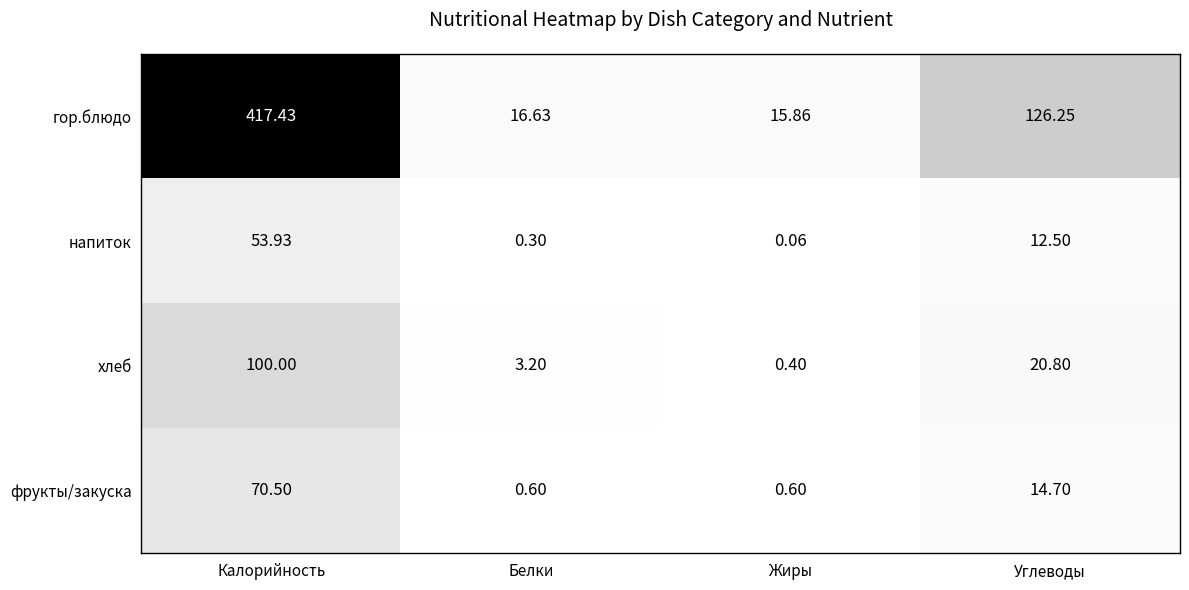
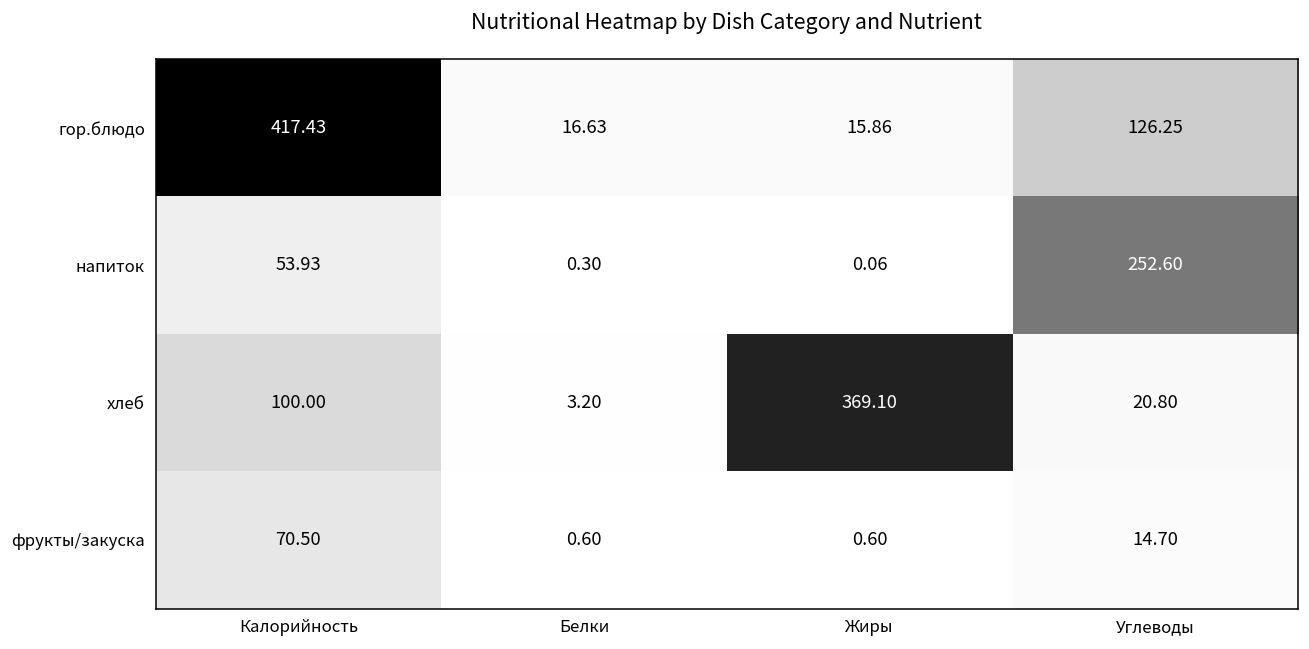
напиток, Углеводы: 12.50 -> 252.60
хлеб, Жиры: 0.40 -> 369.10
